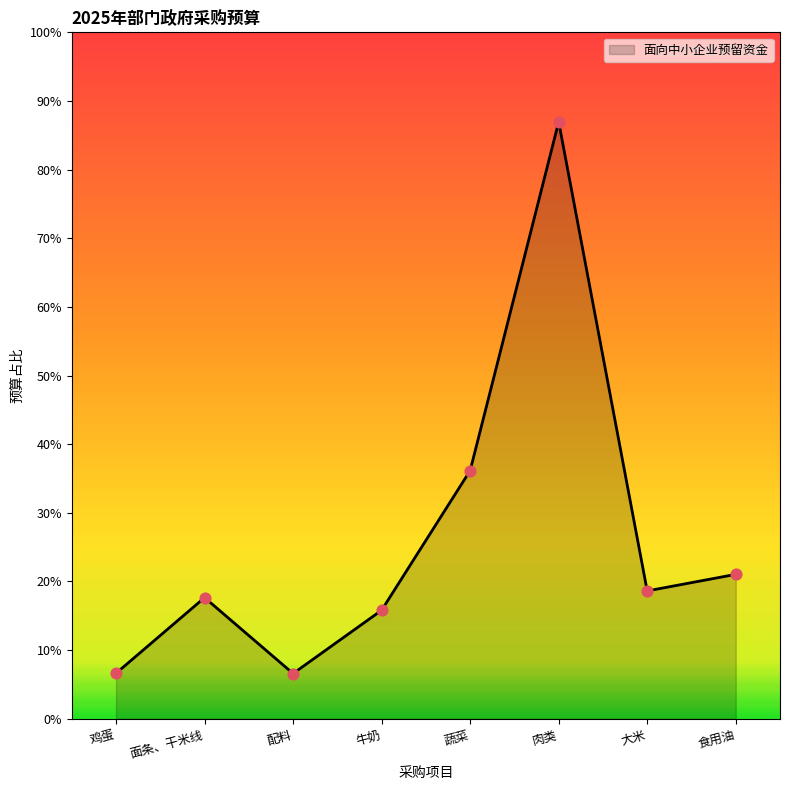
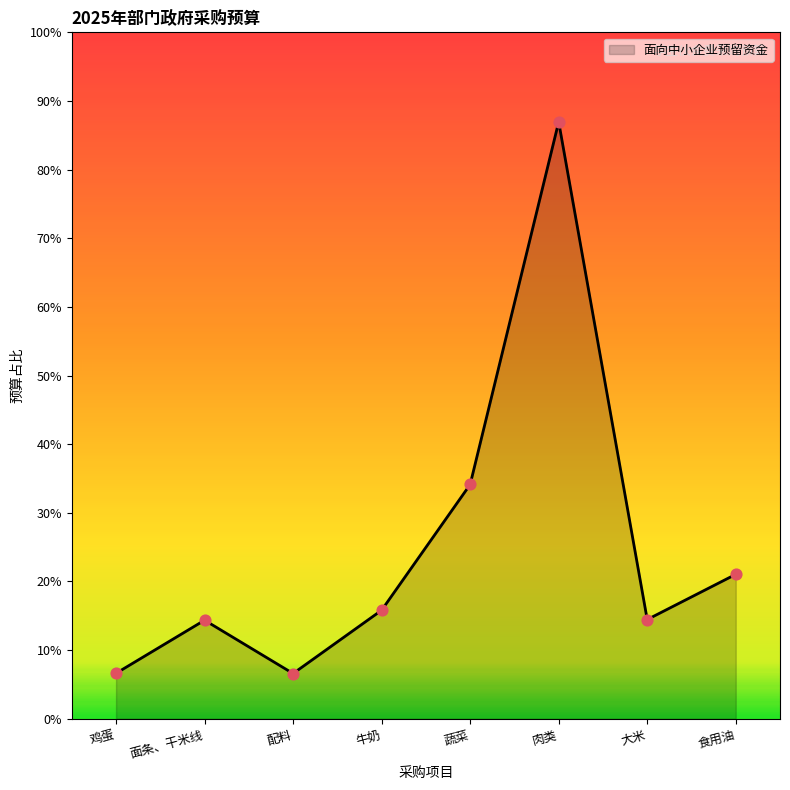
面条、干米线: 18% -> 14%
蔬菜: 36% -> 34%
大米: 19% -> 14%
